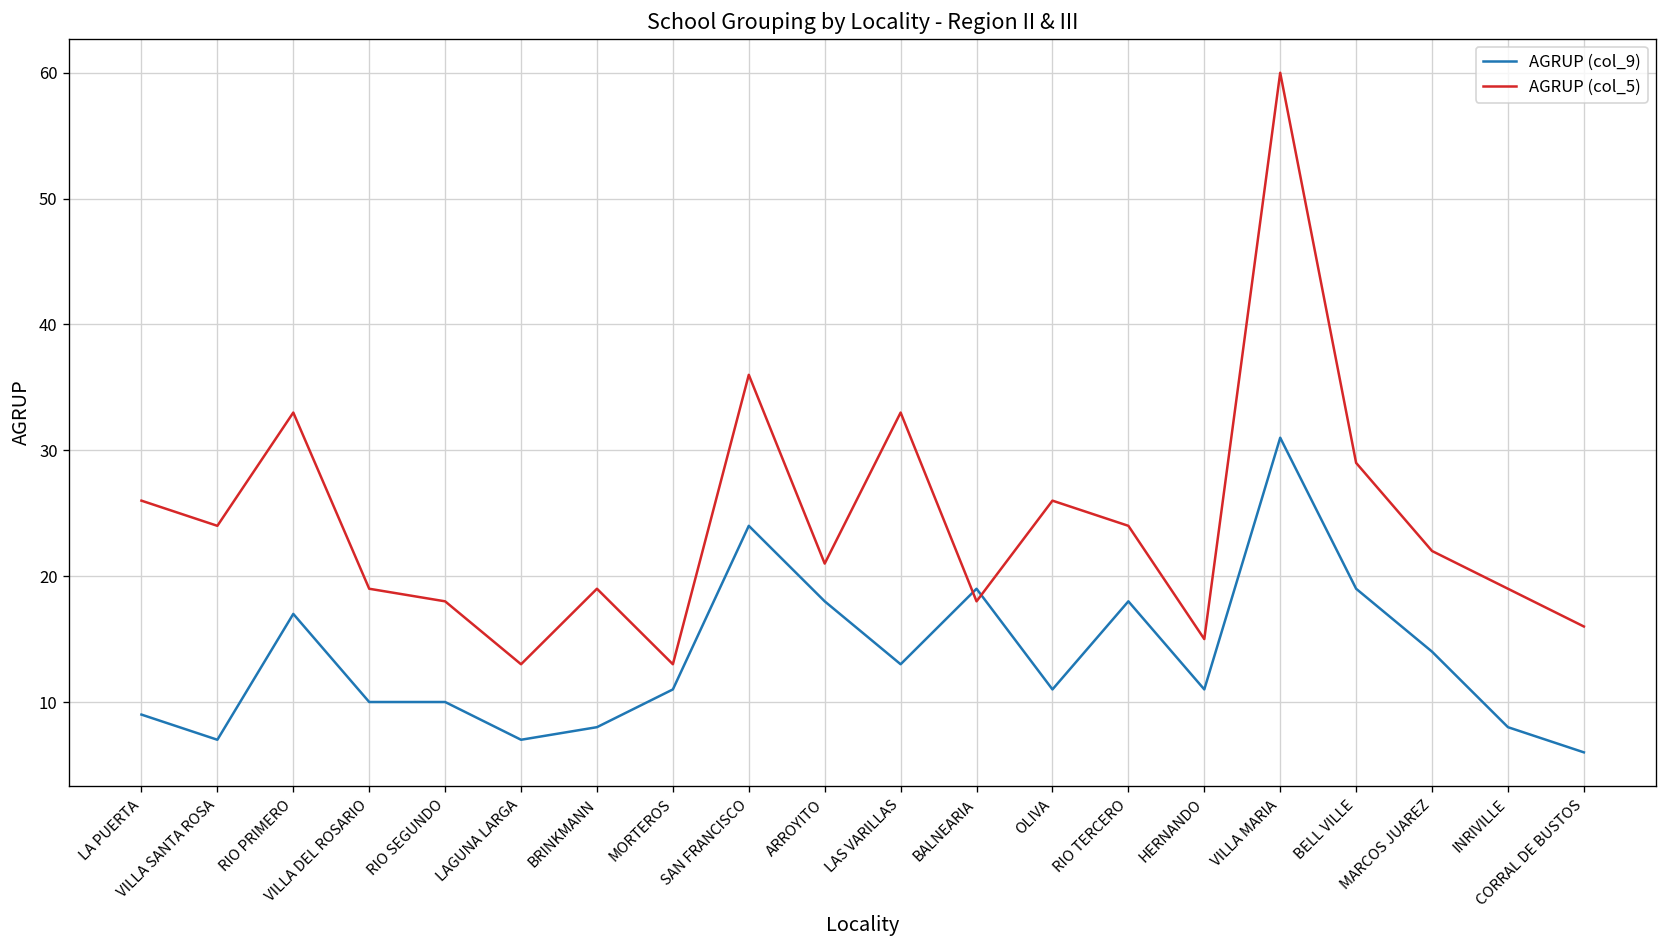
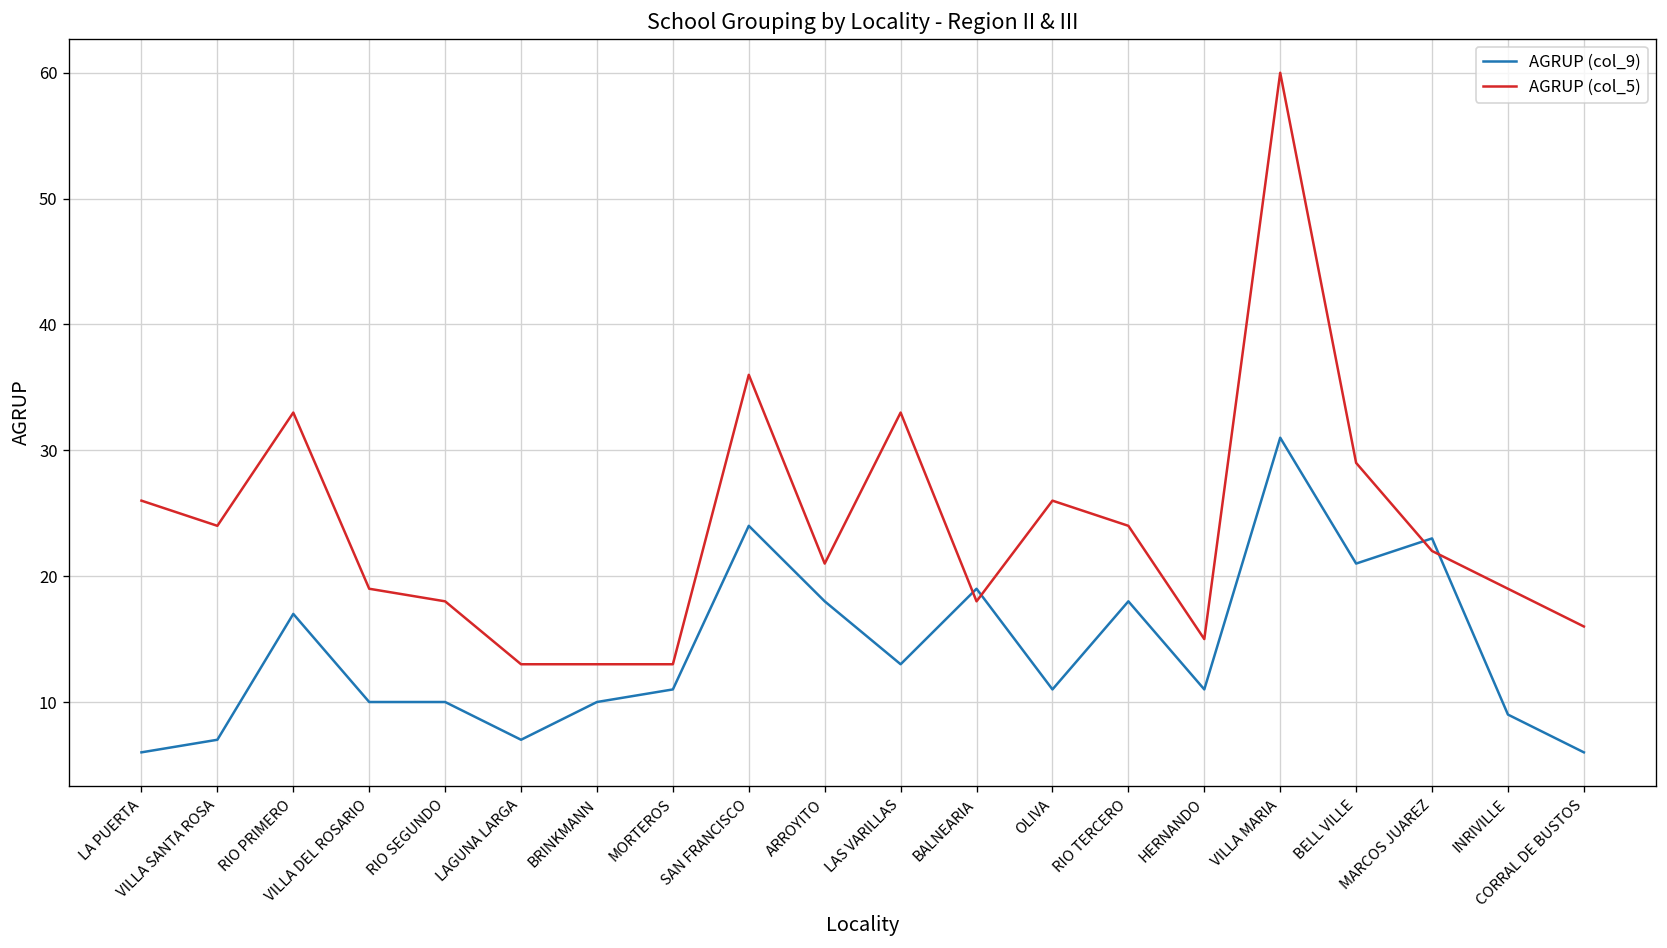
AGRUP (col_9), LA PUERTA: 9 -> 6
AGRUP (col_9), BRINKMANN: 8 -> 10
AGRUP (col_5), BRINKMANN: 19 -> 13
AGRUP (col_9), BELL VILLE: 19 -> 21
AGRUP (col_9), MARCOS JUAREZ: 14 -> 23
AGRUP (col_9), INRIVILLE: 8 -> 9
